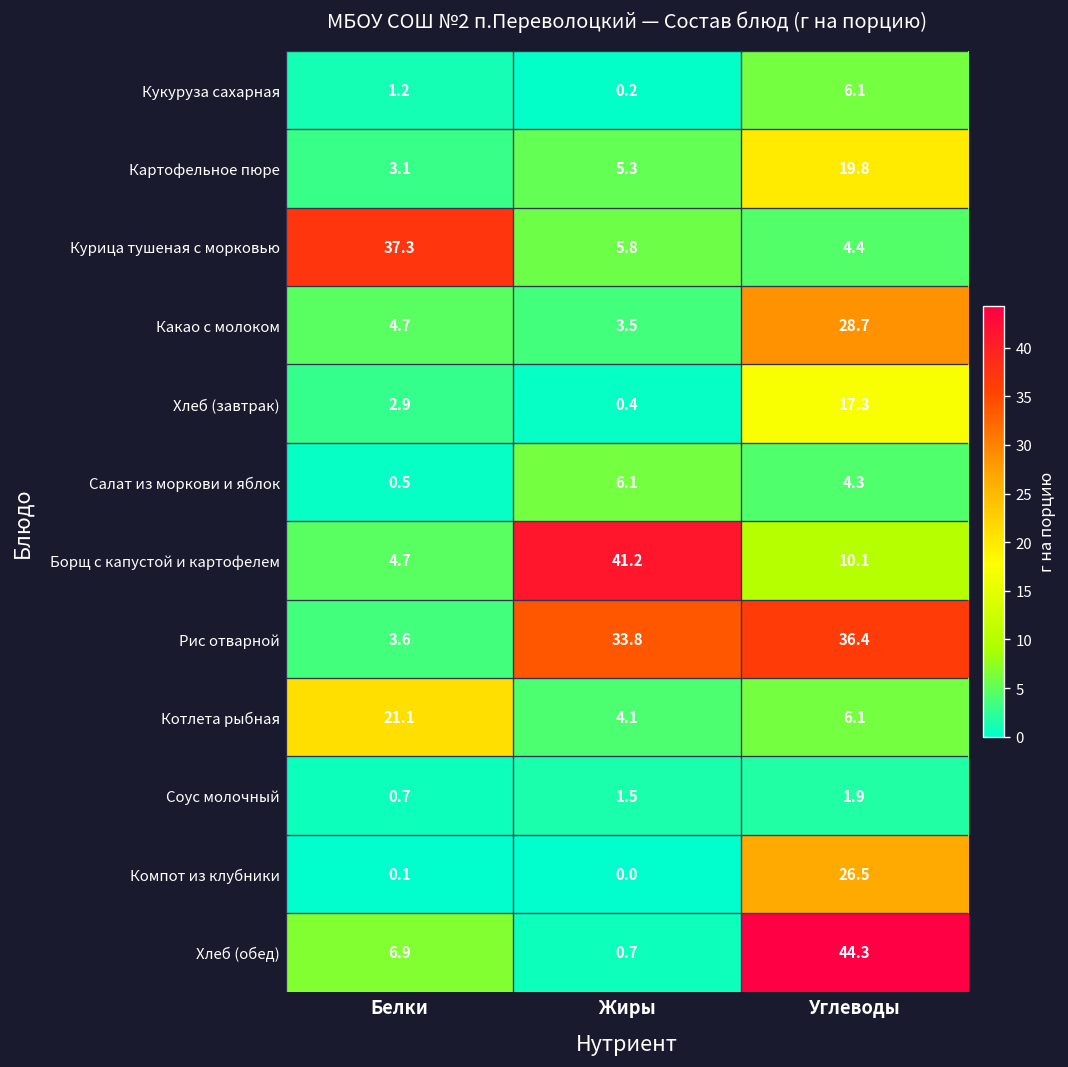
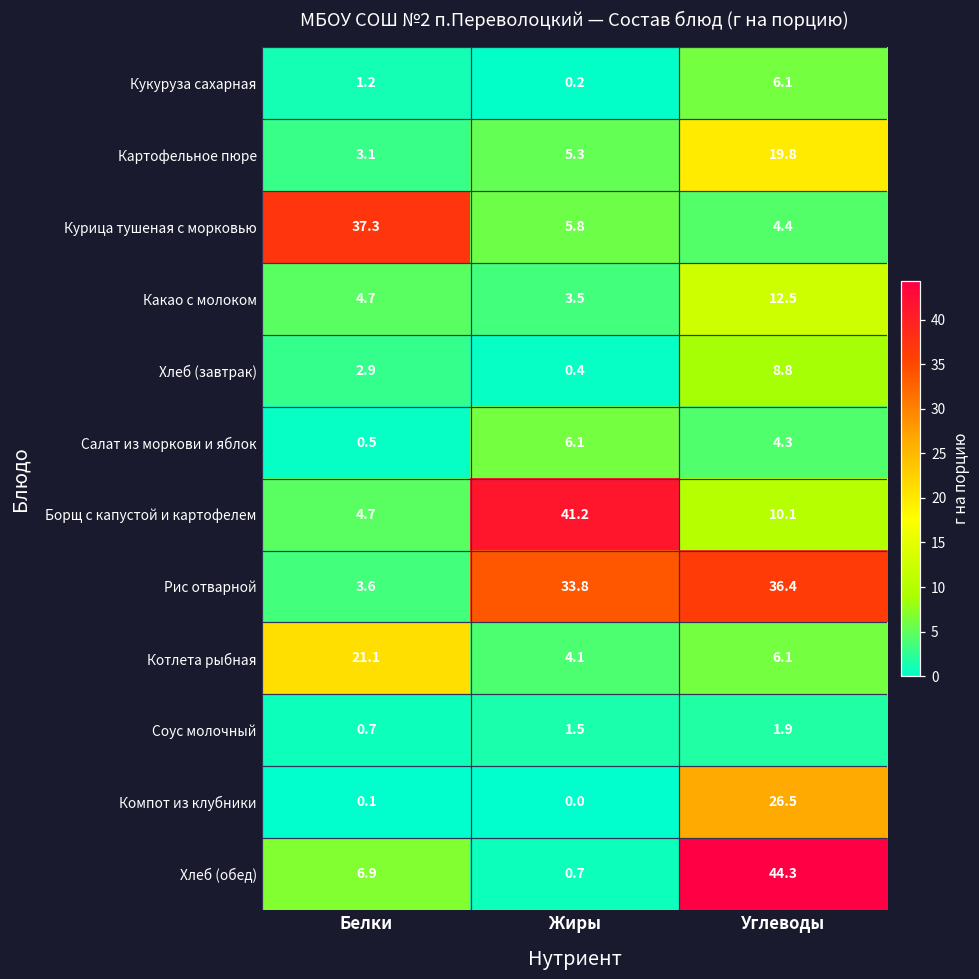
Какао с молоком, Углеводы: 28.7 -> 12.5
Хлеб (завтрак), Углеводы: 17.3 -> 8.8
